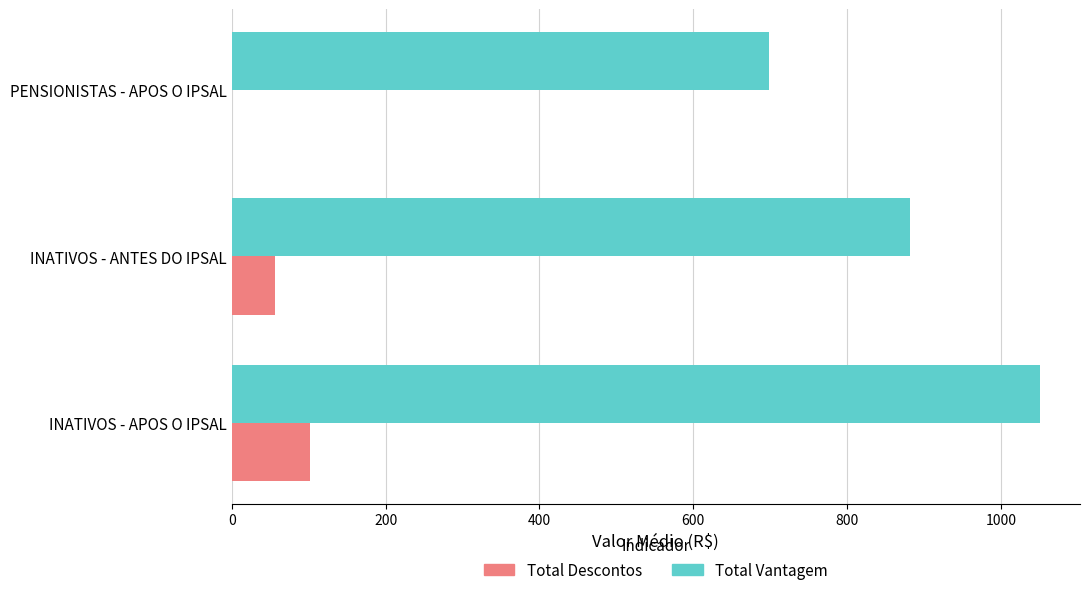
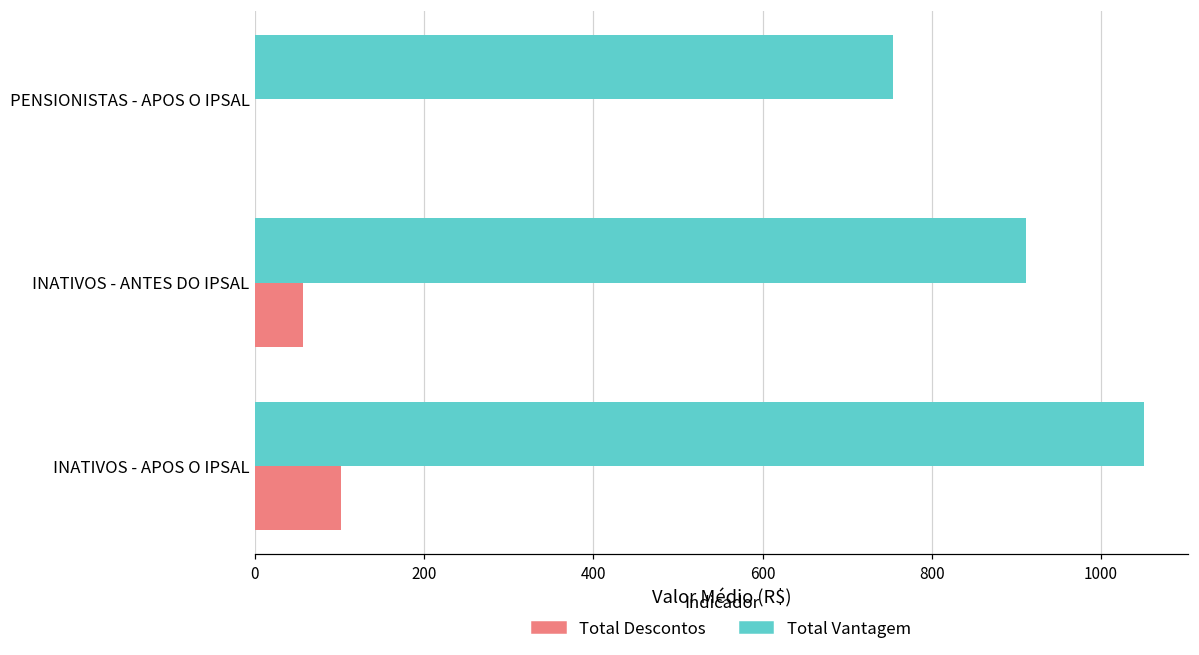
Total Vantagem, PENSIONISTAS - APOS O IPSAL: 700 -> 750
Total Vantagem, INATIVOS - ANTES DO IPSAL: 880 -> 910
